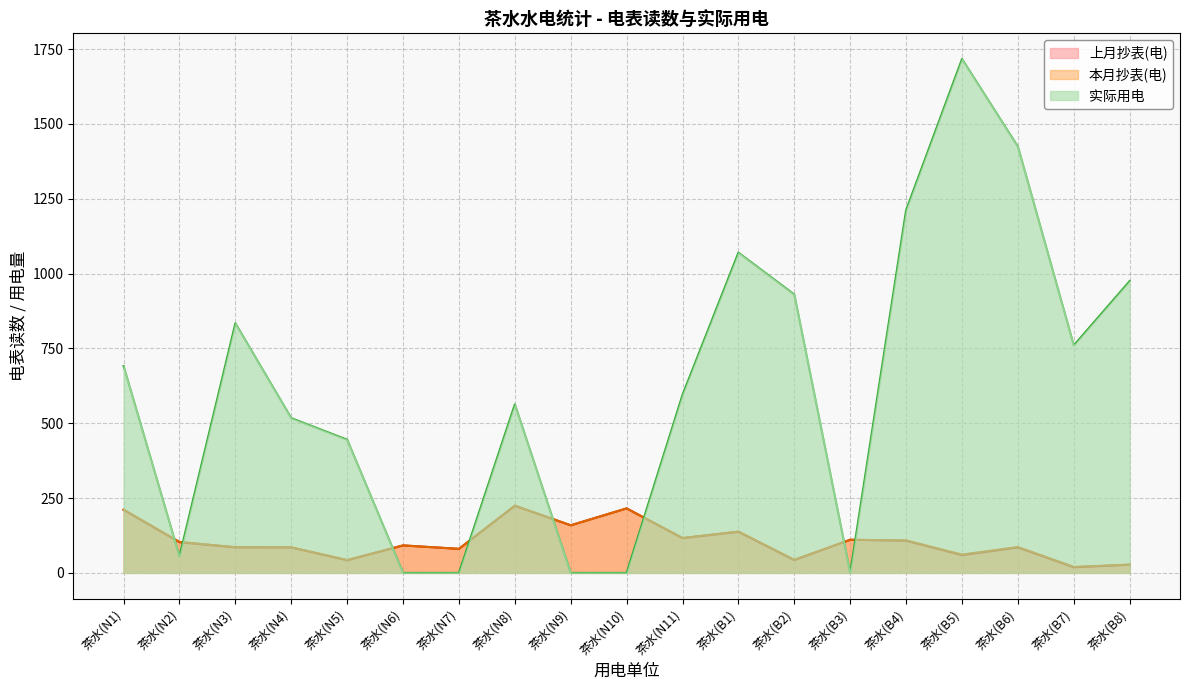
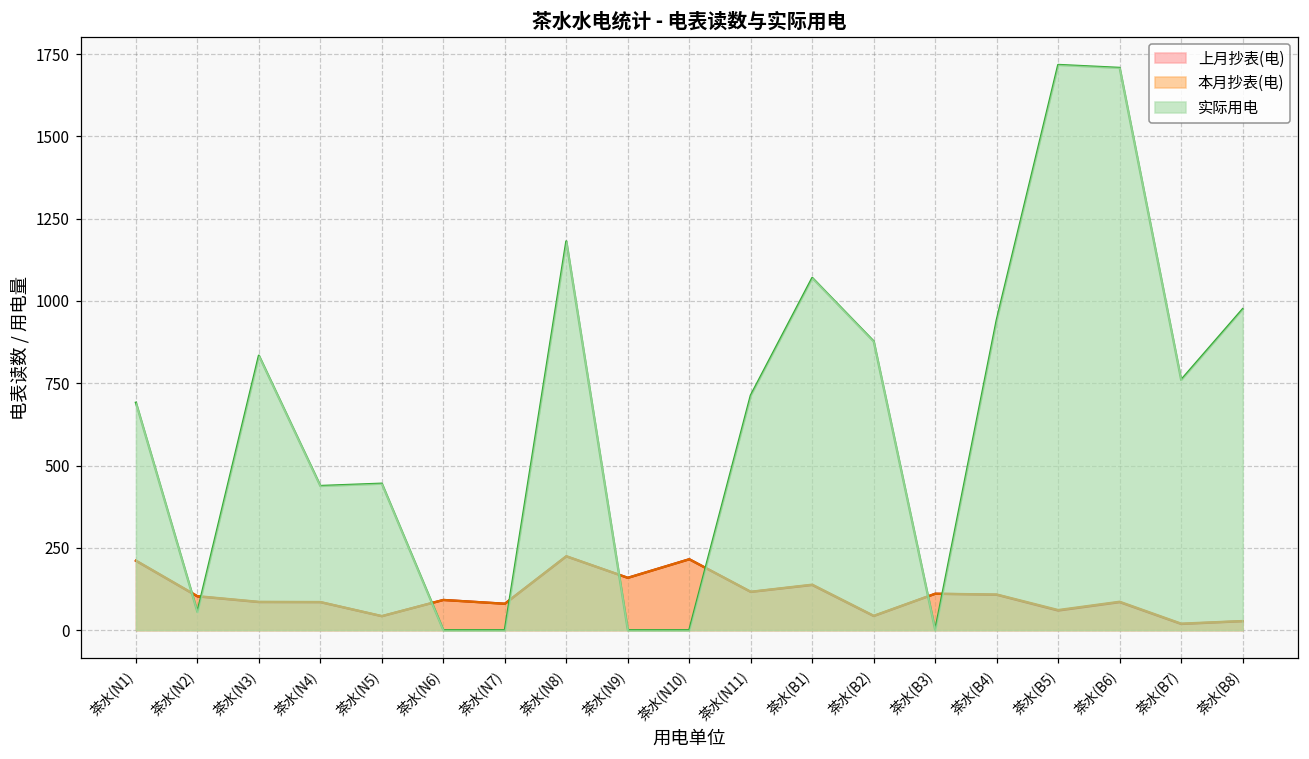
实际用电, 茶水(N4): 520 -> 440
实际用电, 茶水(N8): 560 -> 1180
实际用电, 茶水(N11): 600 -> 710
实际用电, 茶水(B2): 930 -> 880
实际用电, 茶水(B4): 1210 -> 940
实际用电, 茶水(B6): 1420 -> 1710
